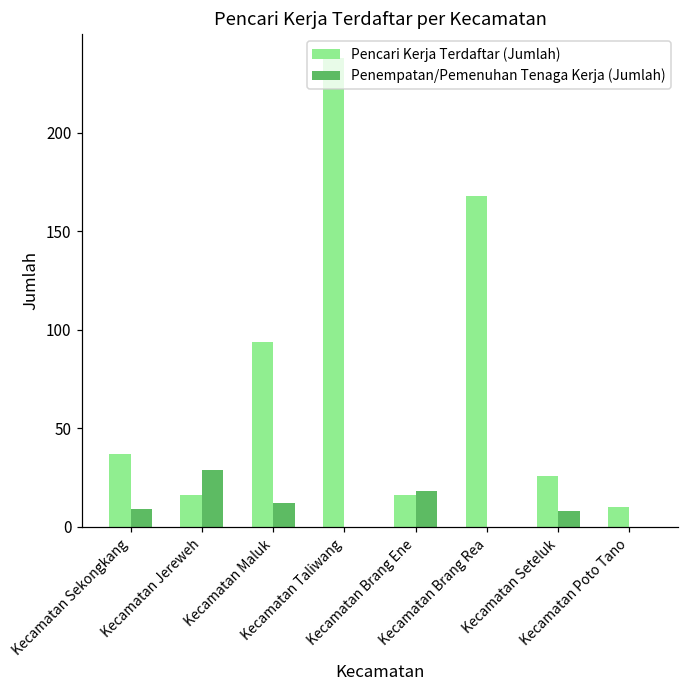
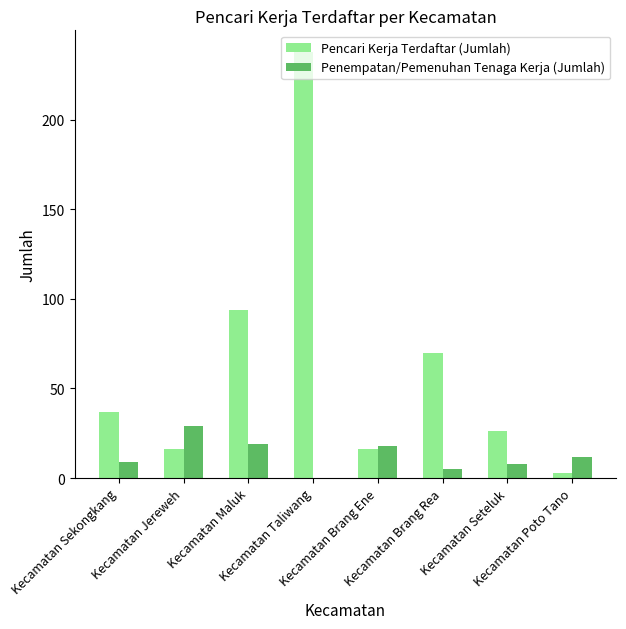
Penempatan/Pemenuhan Tenaga Kerja (Jumlah), Kecamatan Maluk: 12 -> 19
Pencari Kerja Terdaftar (Jumlah), Kecamatan Brang Rea: 168 -> 70
Penempatan/Pemenuhan Tenaga Kerja (Jumlah), Kecamatan Brang Rea: 0 -> 5
Pencari Kerja Terdaftar (Jumlah), Kecamatan Poto Tano: 10 -> 3
Penempatan/Pemenuhan Tenaga Kerja (Jumlah), Kecamatan Poto Tano: 0 -> 12
